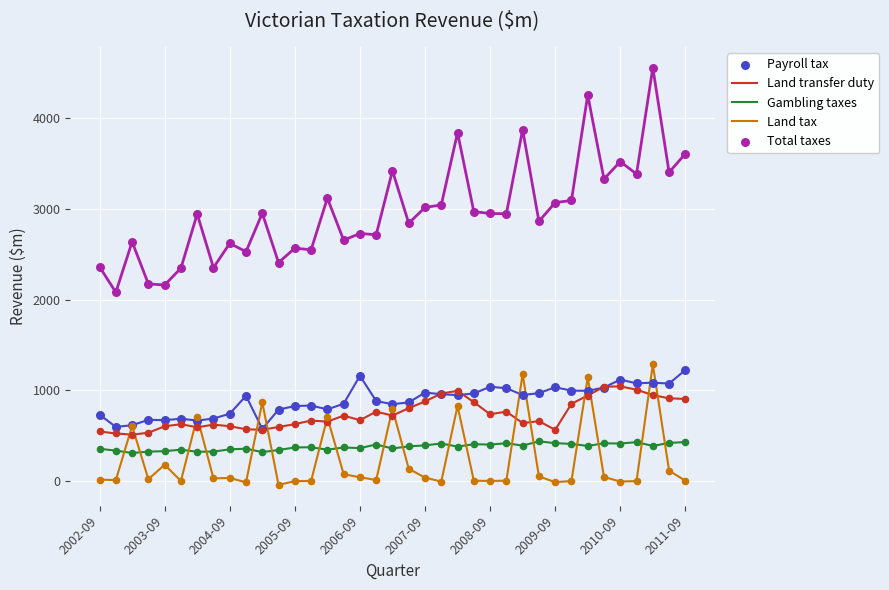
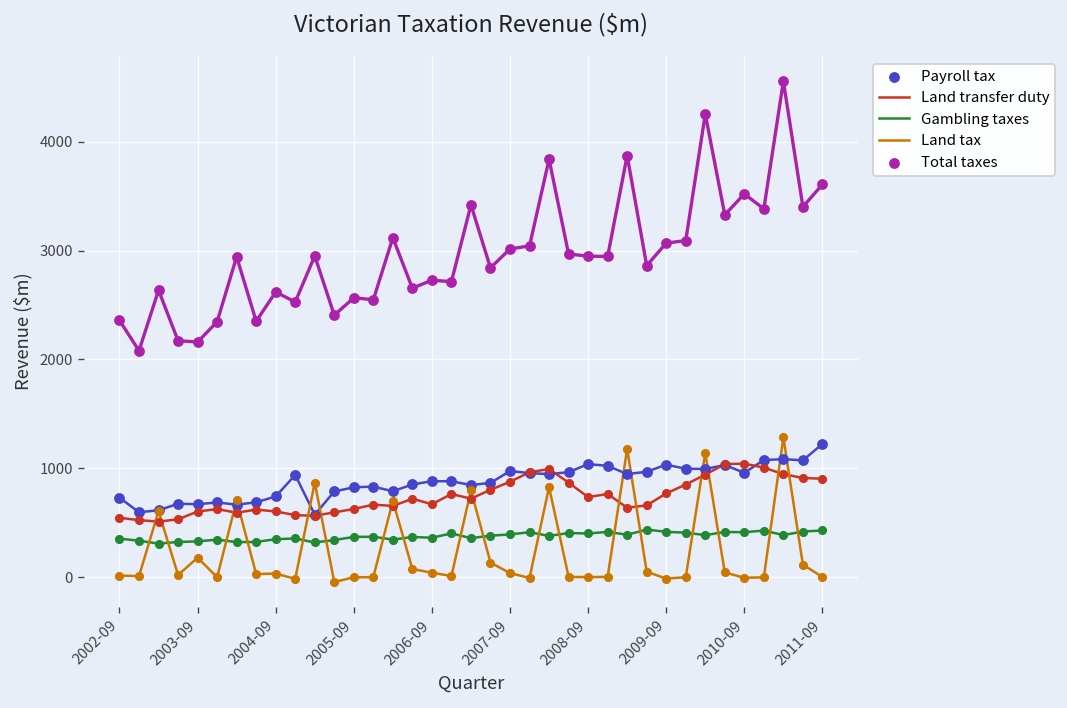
Payroll tax, 2006-09: 1200 -> 900
Land transfer duty, 2009-09: 600 -> 800
Payroll tax, 2010-09: 1100 -> 1000
